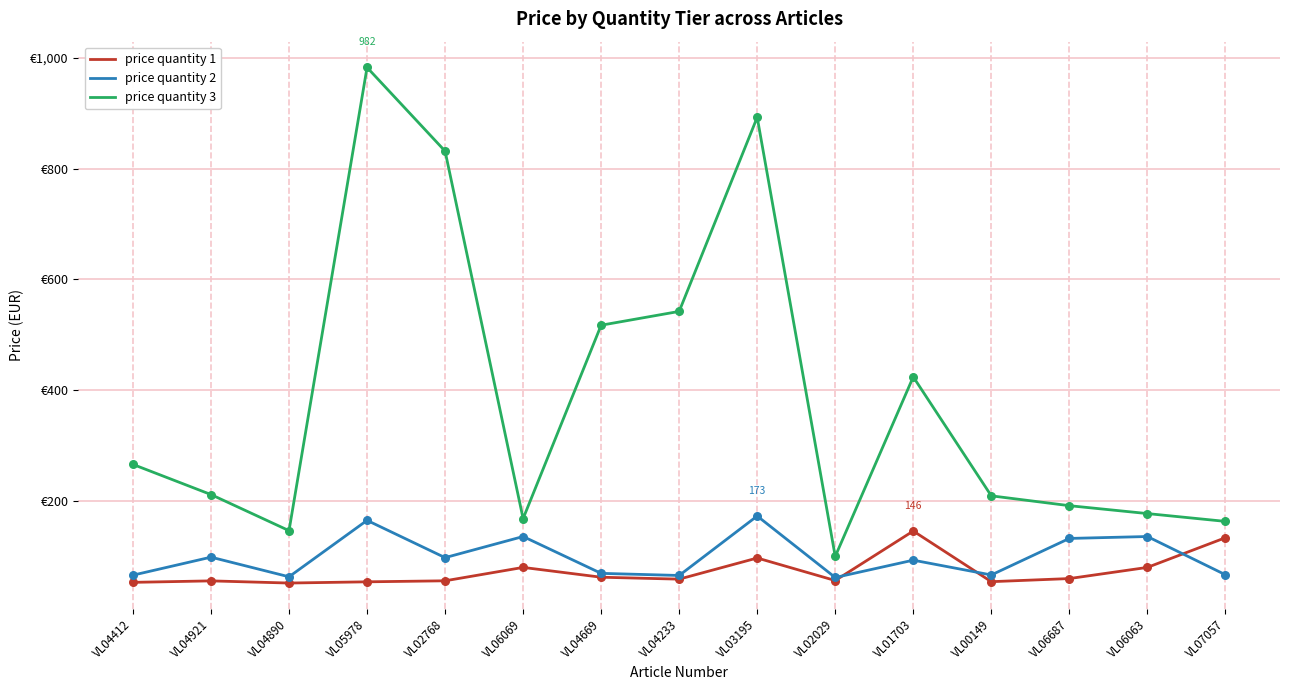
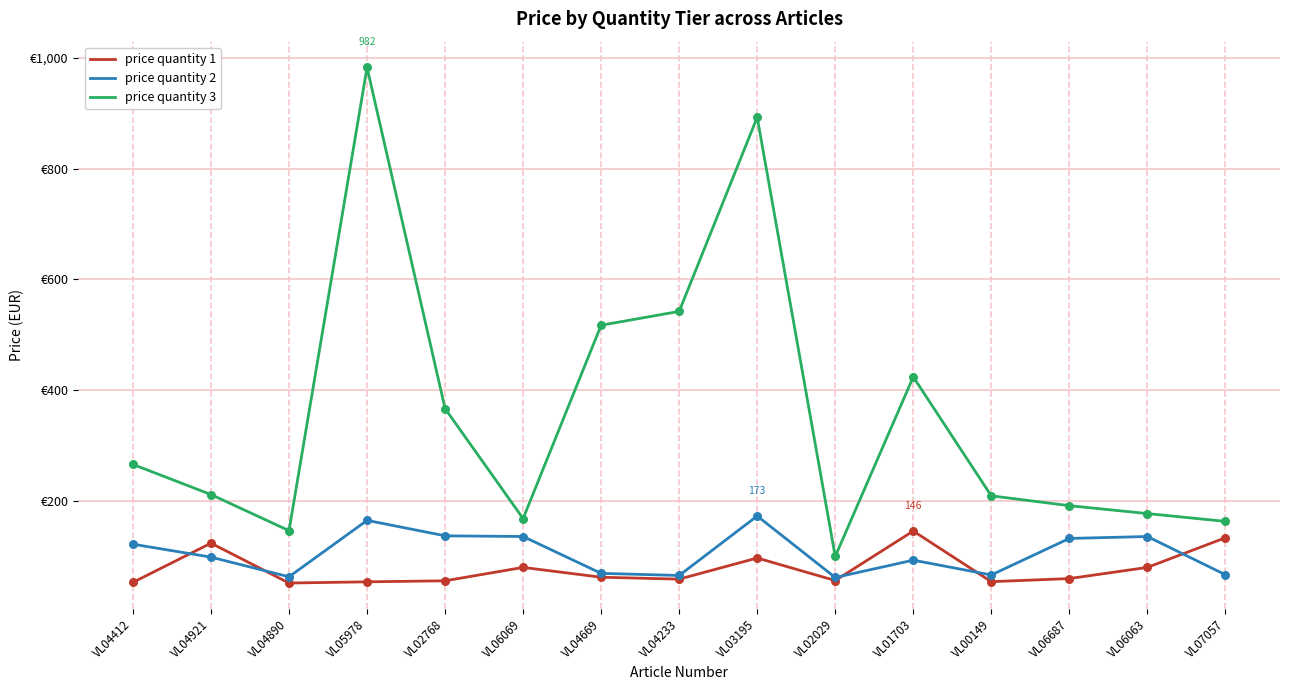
price quantity 2, VL04412: €70 -> €120
price quantity 1, VL04921: €60 -> €120
price quantity 2, VL02768: €100 -> €140
price quantity 3, VL02768: €830 -> €370
